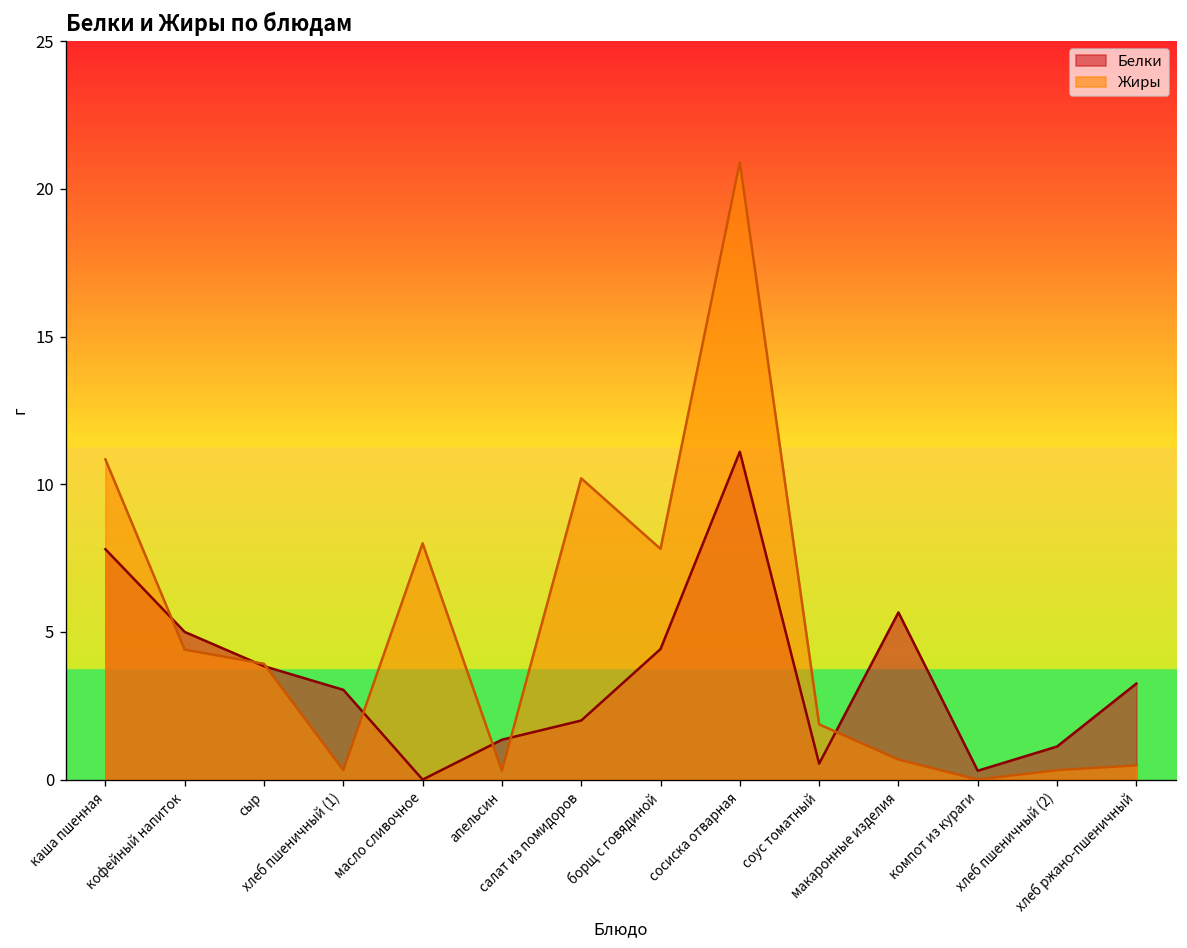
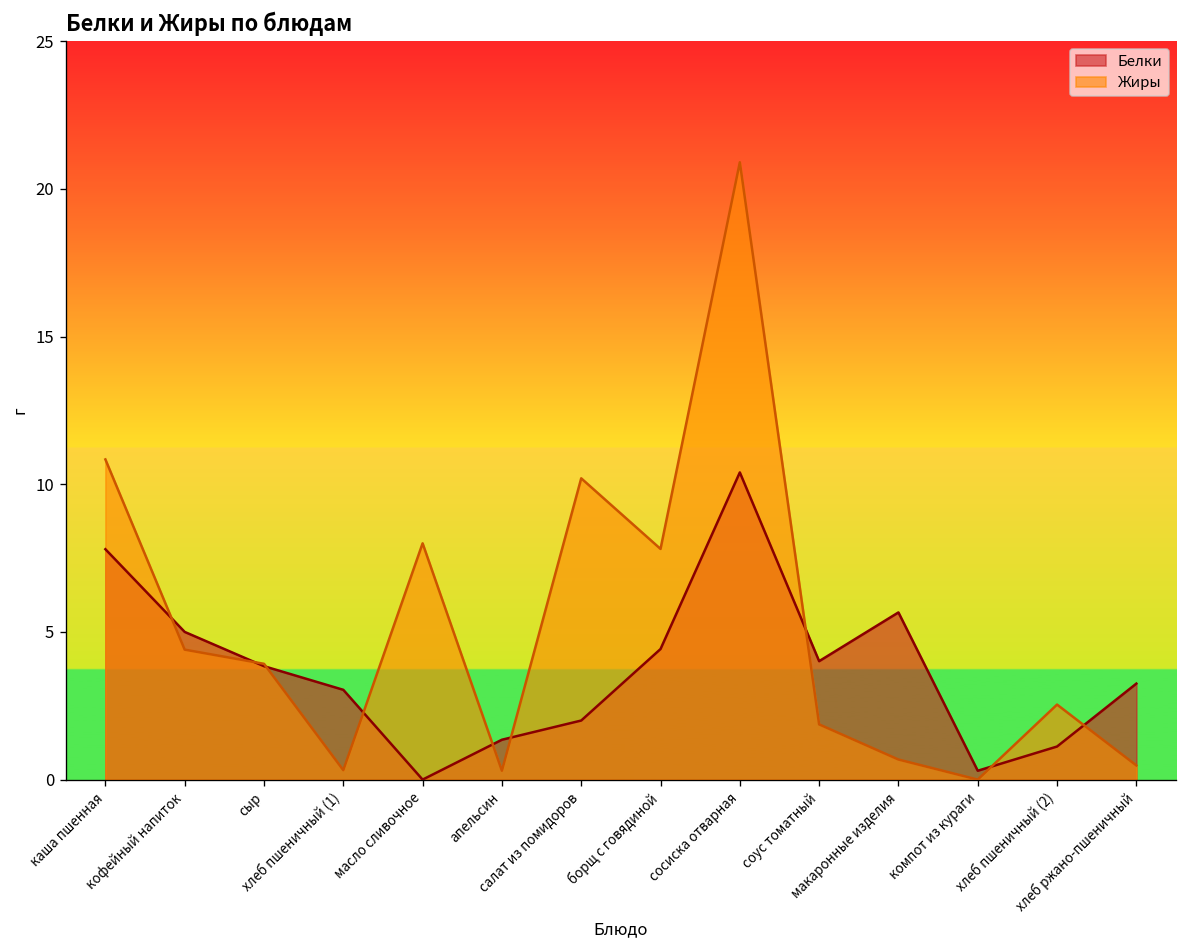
Белки, сосиска отварная: 11.1 -> 10.4
Белки, соус томатный: 0.5 -> 4.0
Жиры, хлеб пшеничный (2): 0.3 -> 2.5
